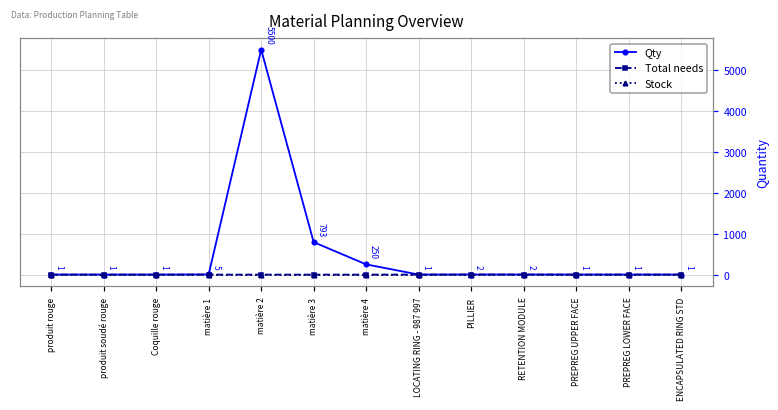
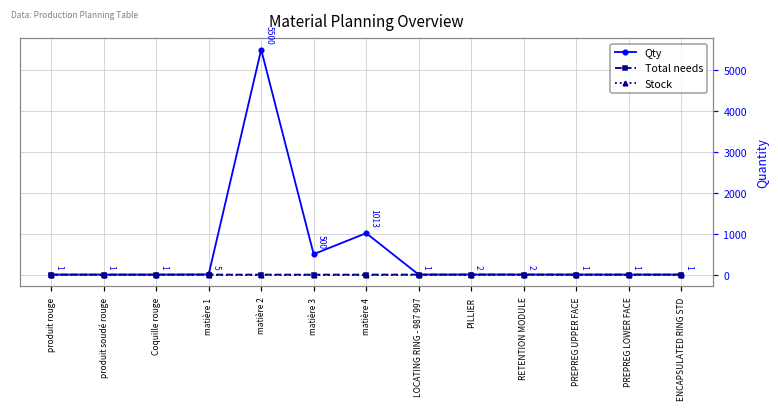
Qty, matière 3: 793 -> 500
Qty, matière 4: 250 -> 1013
